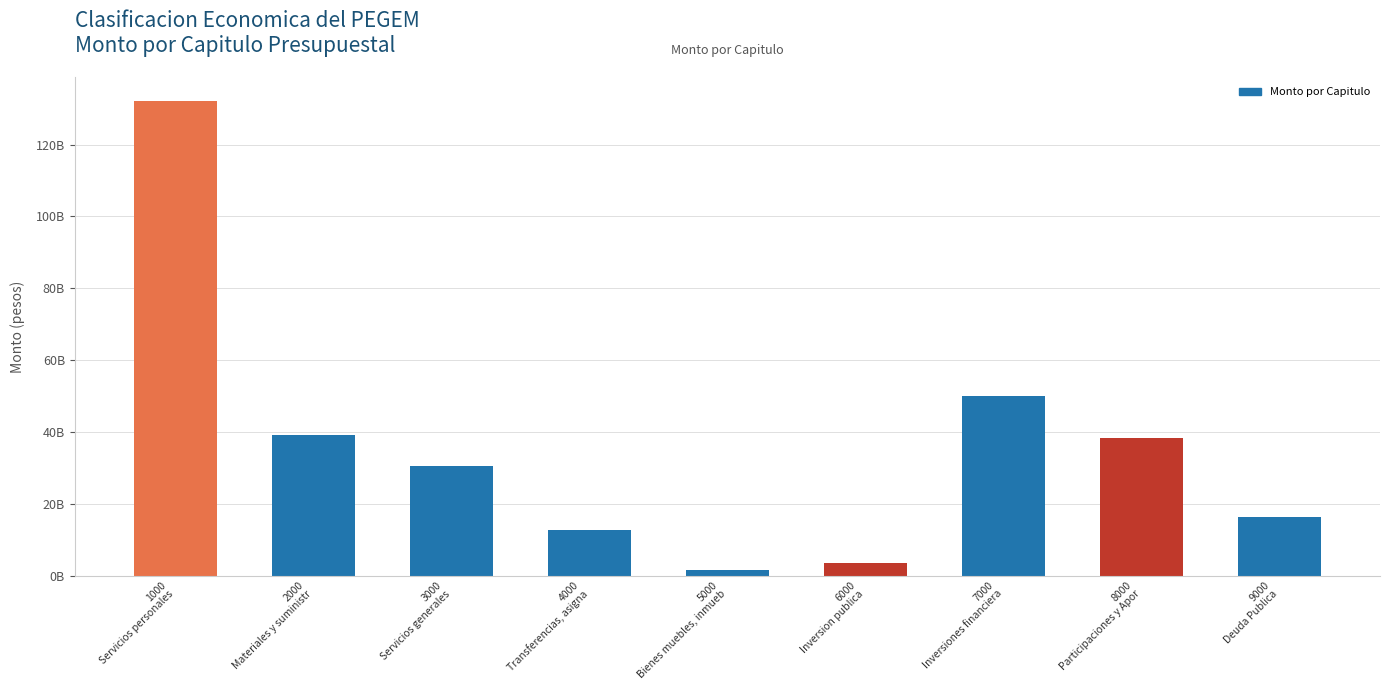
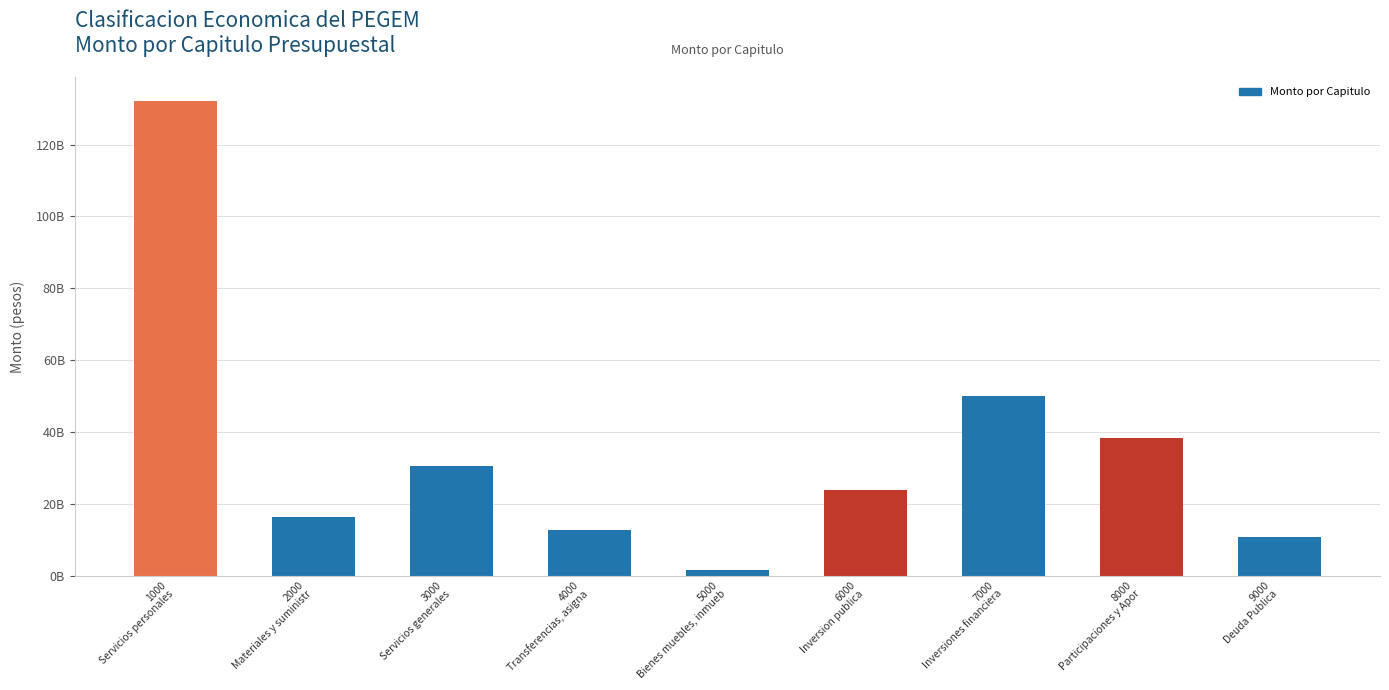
2000 Materiales y suministr: 39000000000 -> 16000000000
6000 Inversion publica: 4000000000 -> 24000000000
9000 Deuda Publica: 16000000000 -> 11000000000
